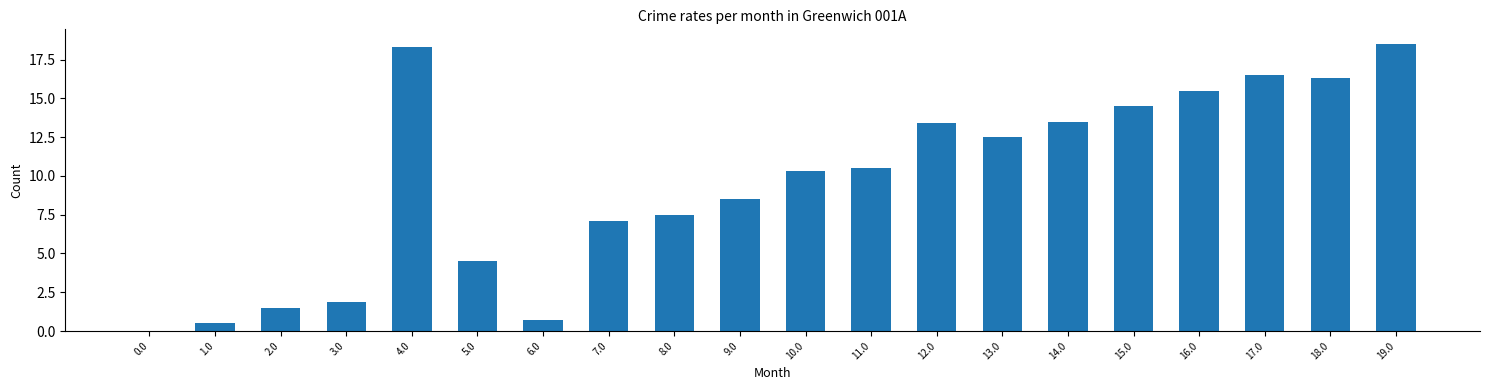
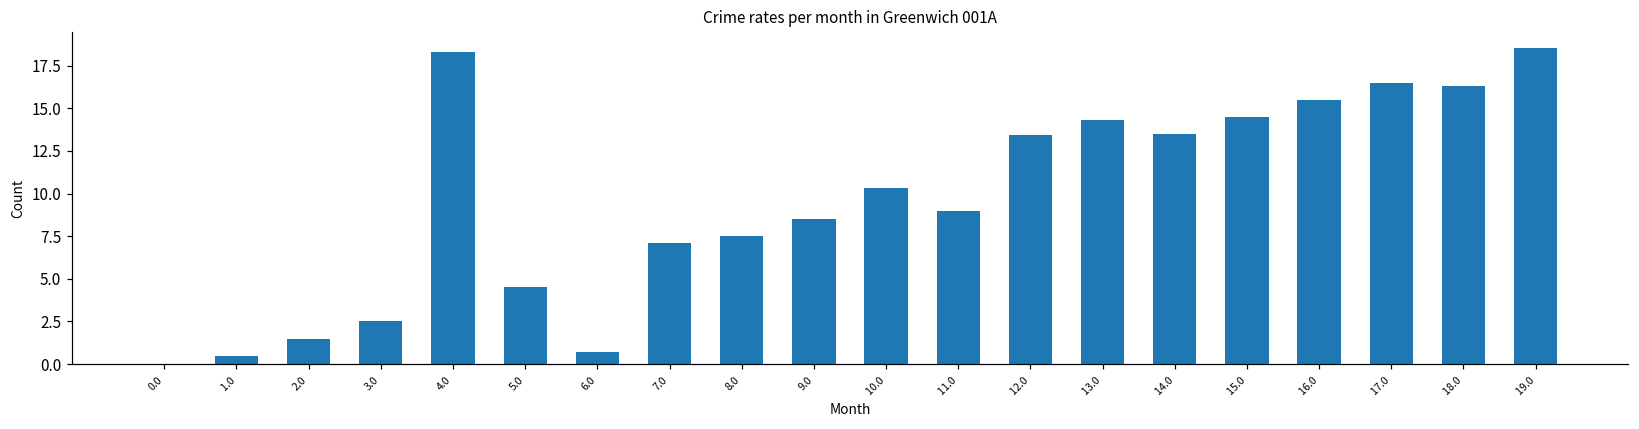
3.0: 1.9 -> 2.5
11.0: 10.5 -> 9.0
13.0: 12.5 -> 14.3
